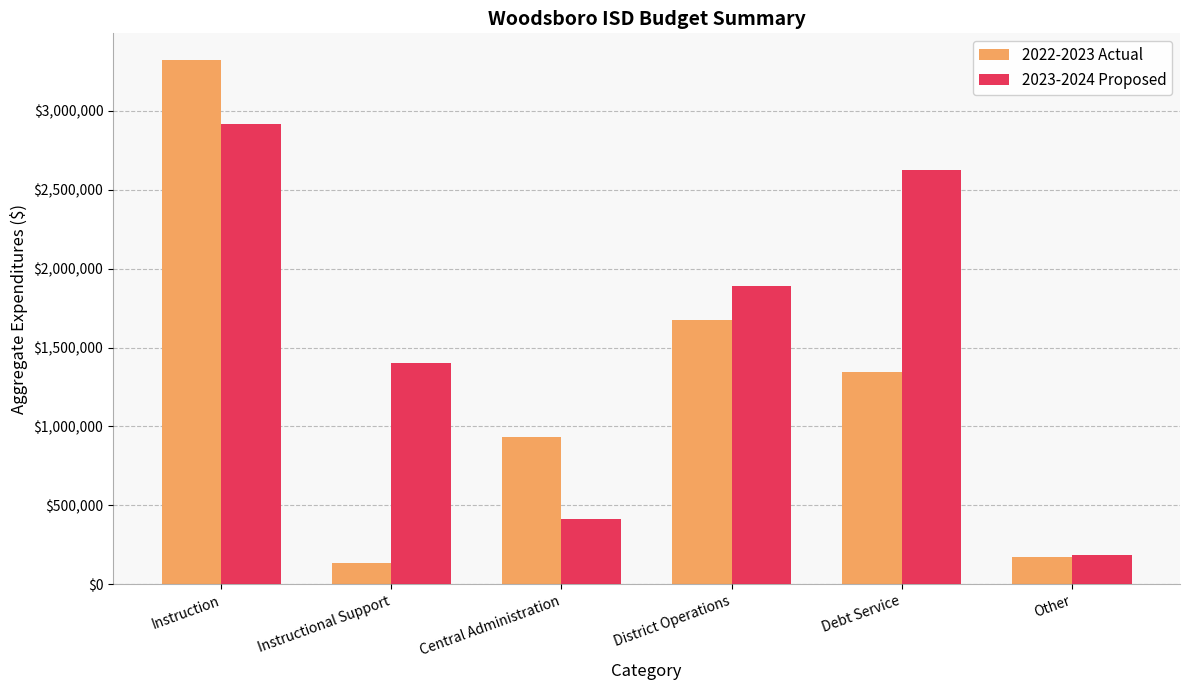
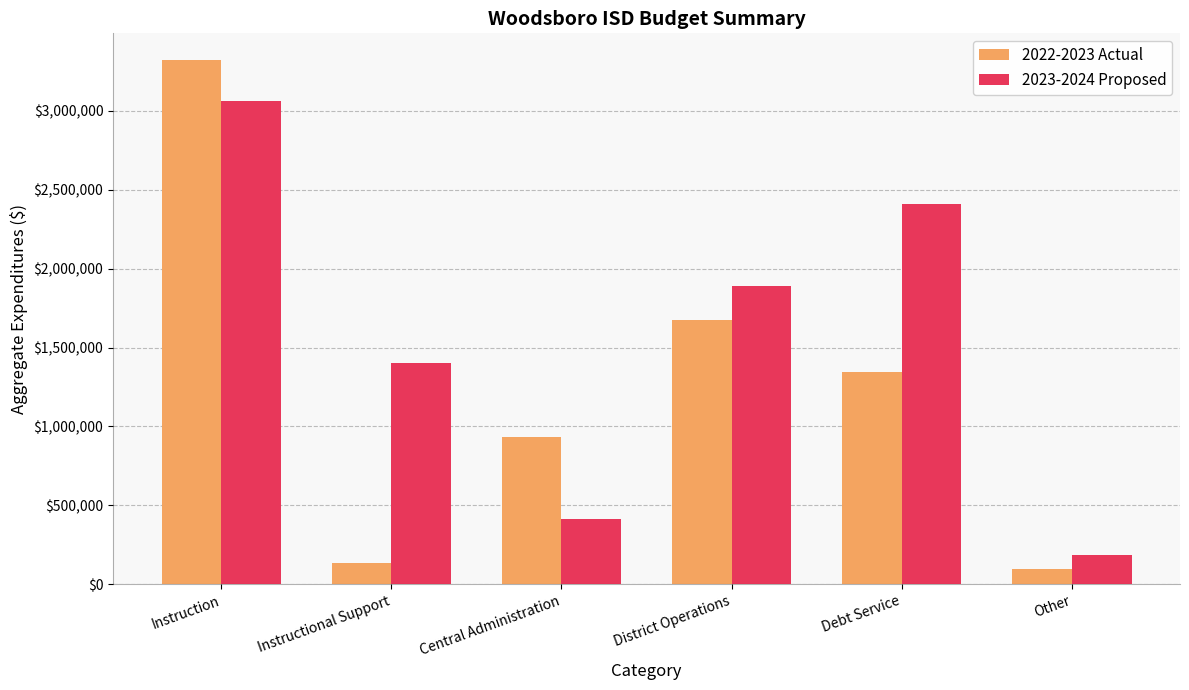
2023-2024 Proposed, Instruction: $2,920,000 -> $3,060,000
2023-2024 Proposed, Debt Service: $2,630,000 -> $2,410,000
2022-2023 Actual, Other: $170,000 -> $90,000
